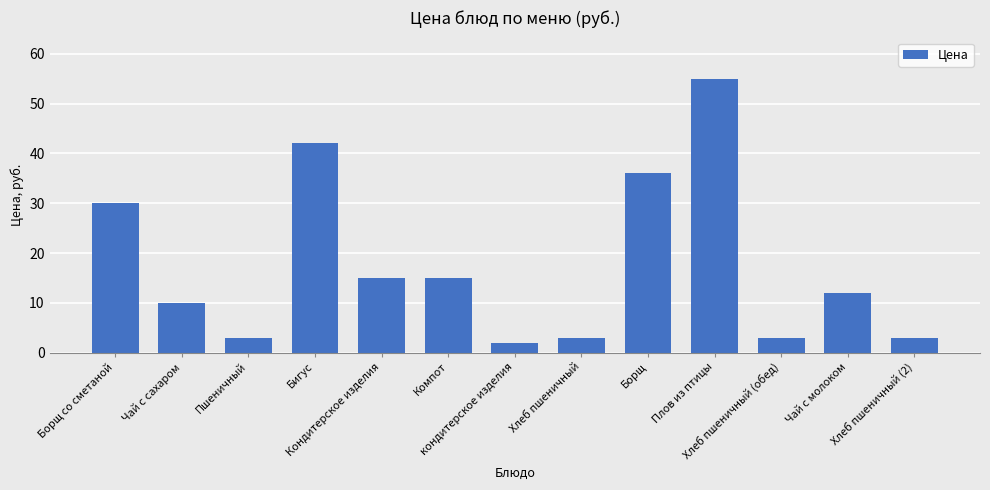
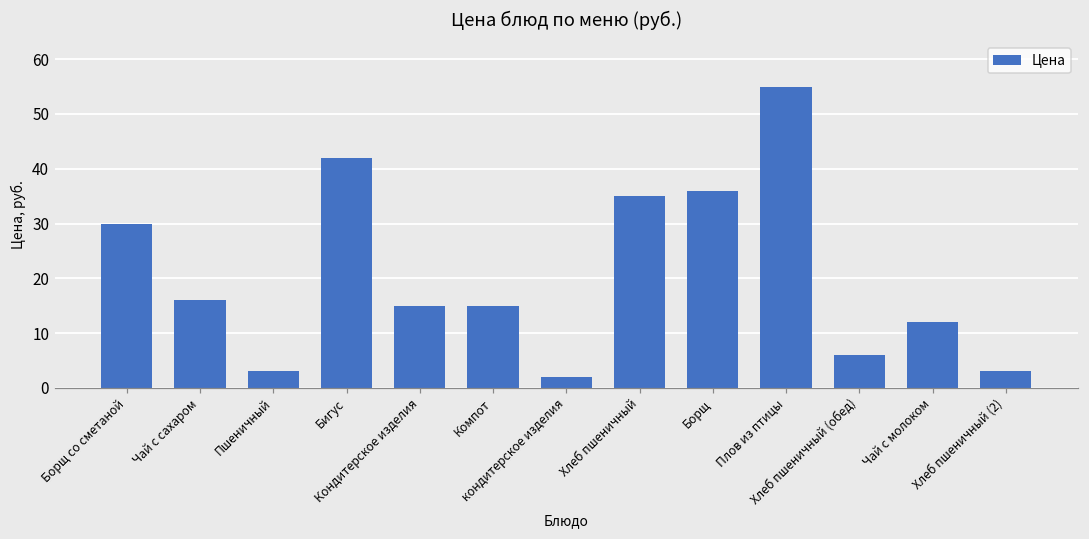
Чай с сахаром: 10 -> 16
Хлеб пшеничный: 3 -> 35
Хлеб пшеничный (обед): 3 -> 6
